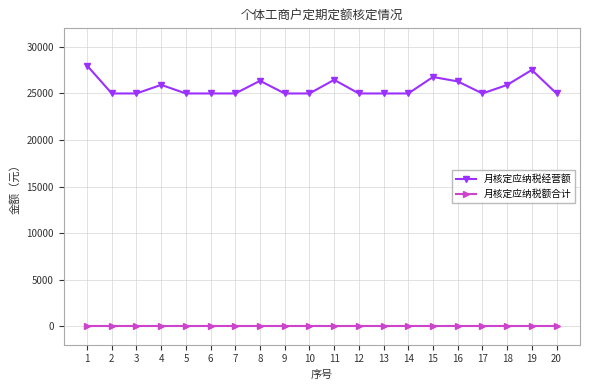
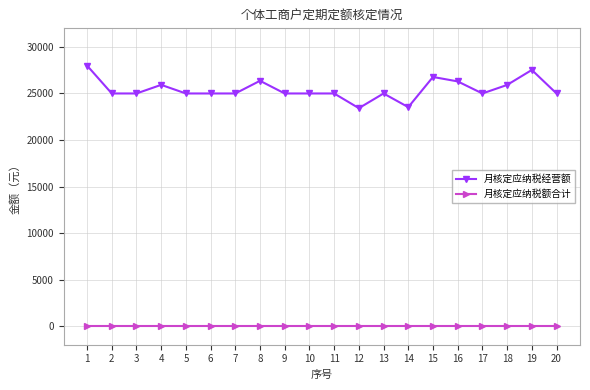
月核定应纳税经营额, 11: 26000 -> 25000
月核定应纳税经营额, 12: 25000 -> 23000
月核定应纳税经营额, 14: 25000 -> 24000
